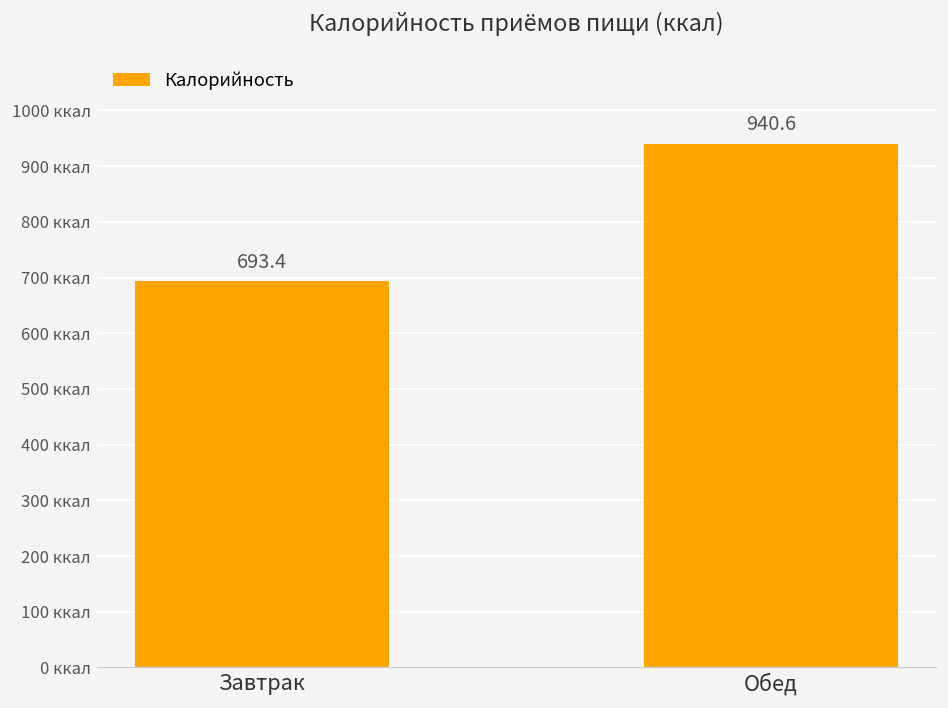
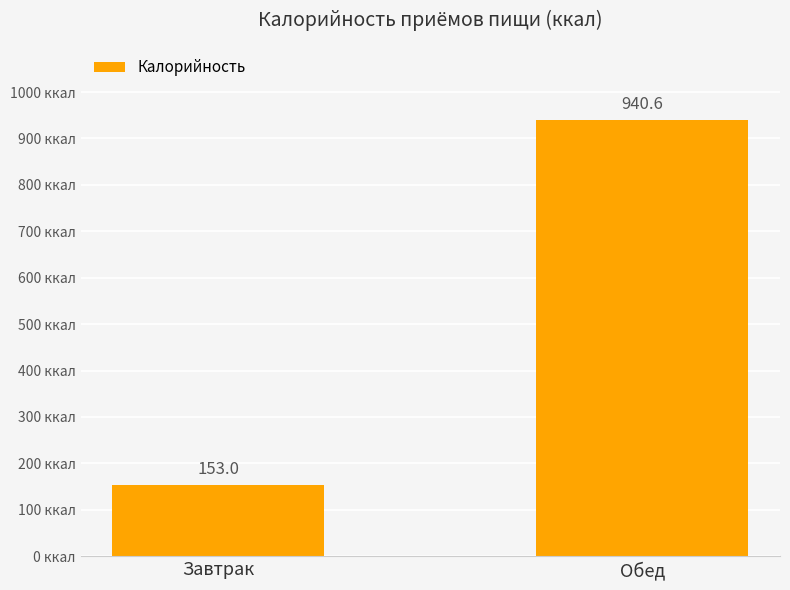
Завтрак: 693.4 -> 153.0
